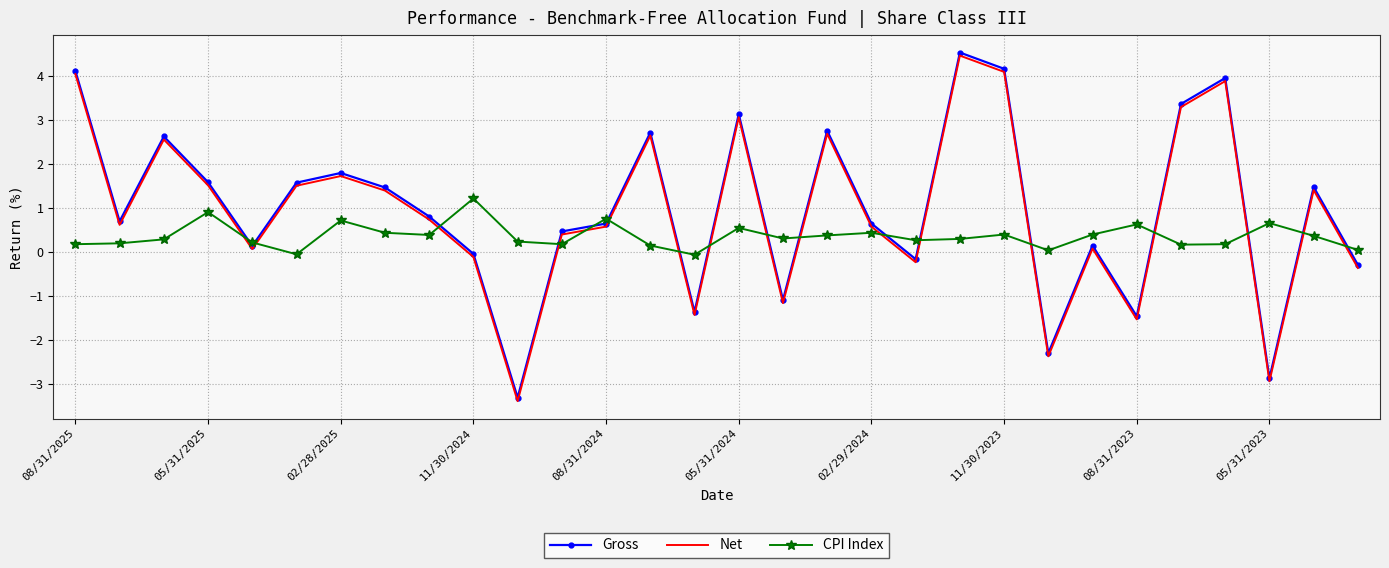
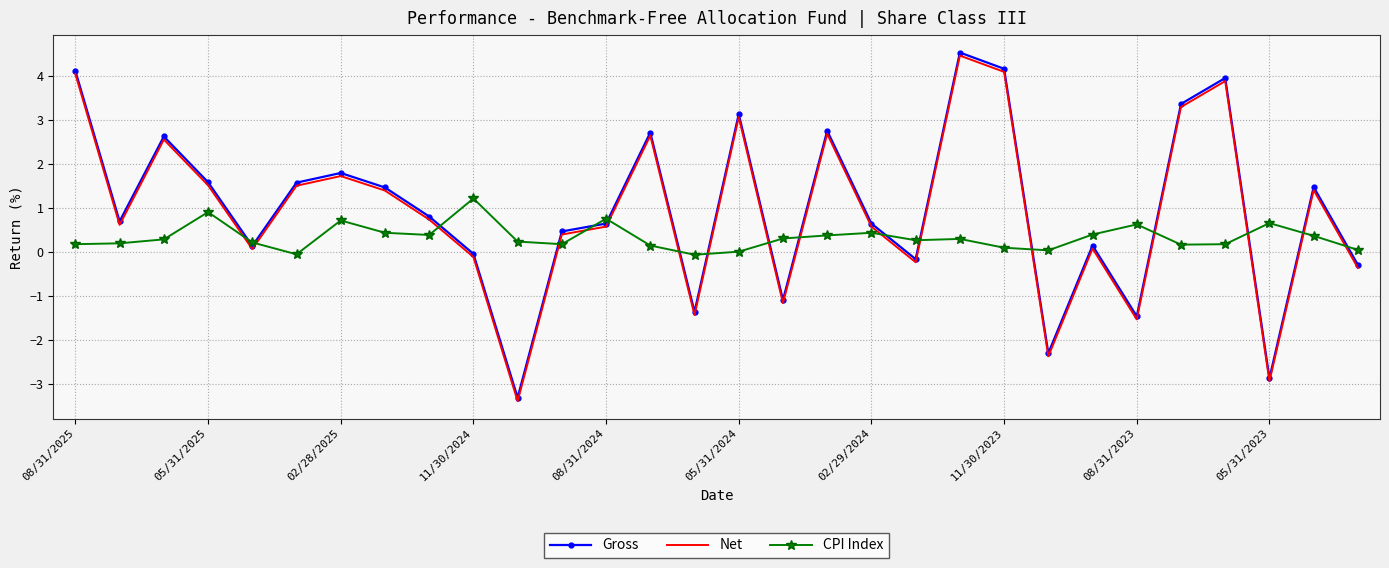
CPI Index, 05/31/2024: 0.6 -> 0.0
CPI Index, 11/30/2023: 0.4 -> 0.1
